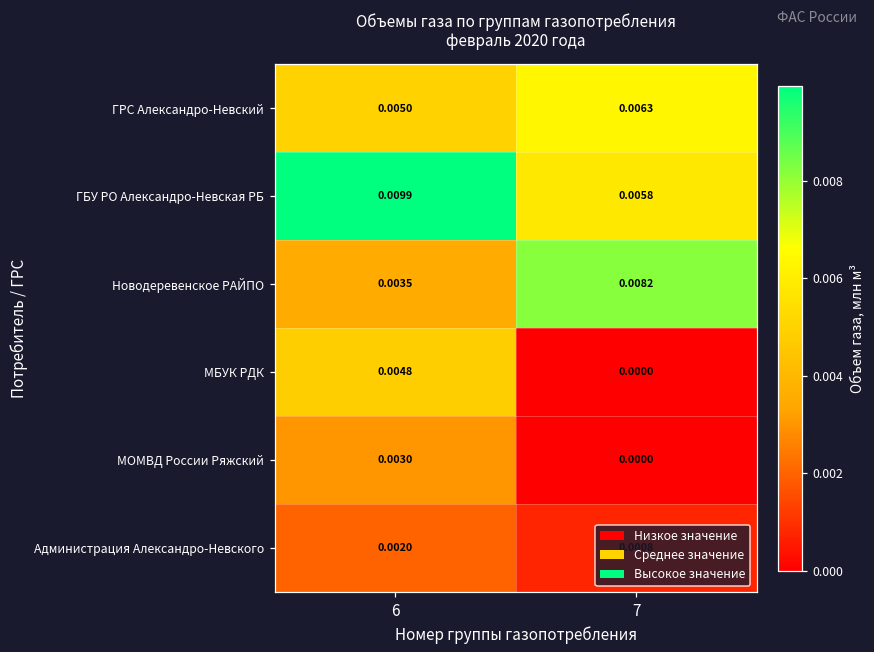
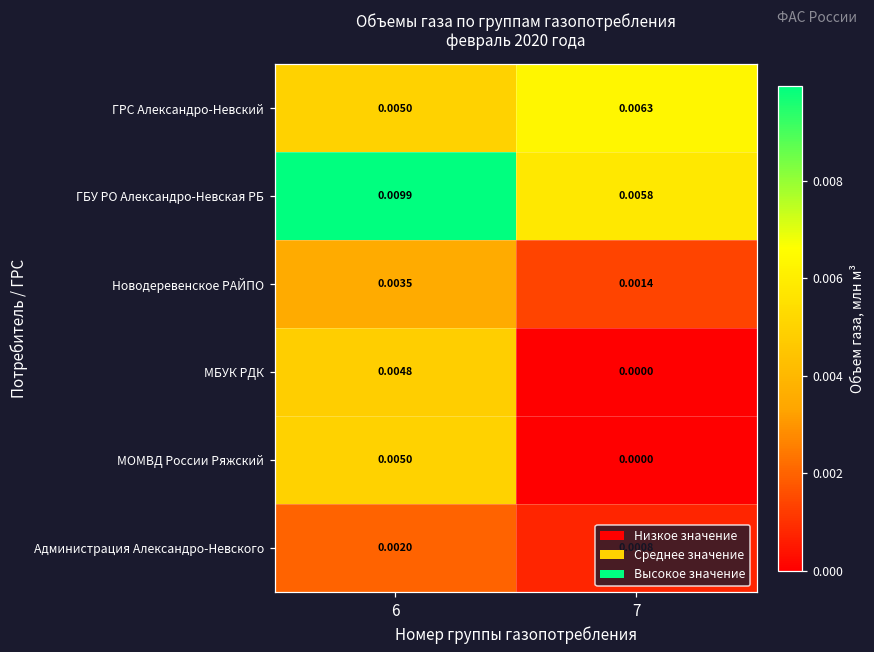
Новодеревенское РАЙПО, 7: 0.0082 -> 0.0014
МОМВД России Ряжский, 6: 0.0030 -> 0.0050
